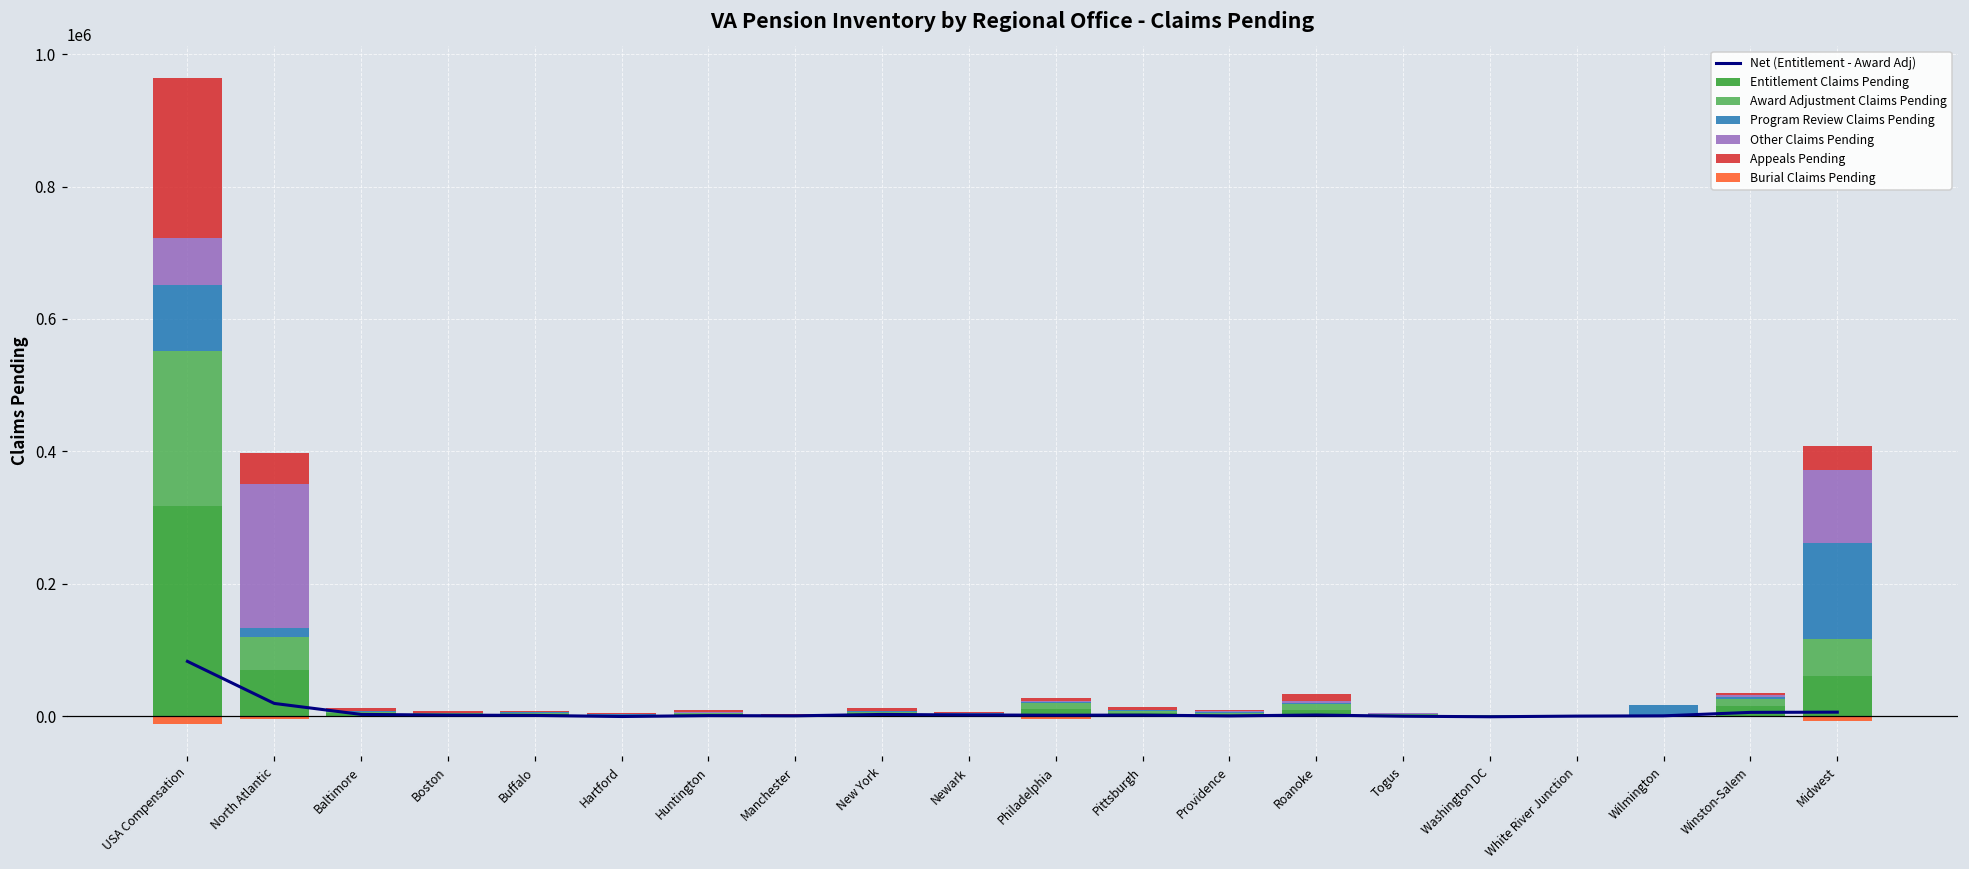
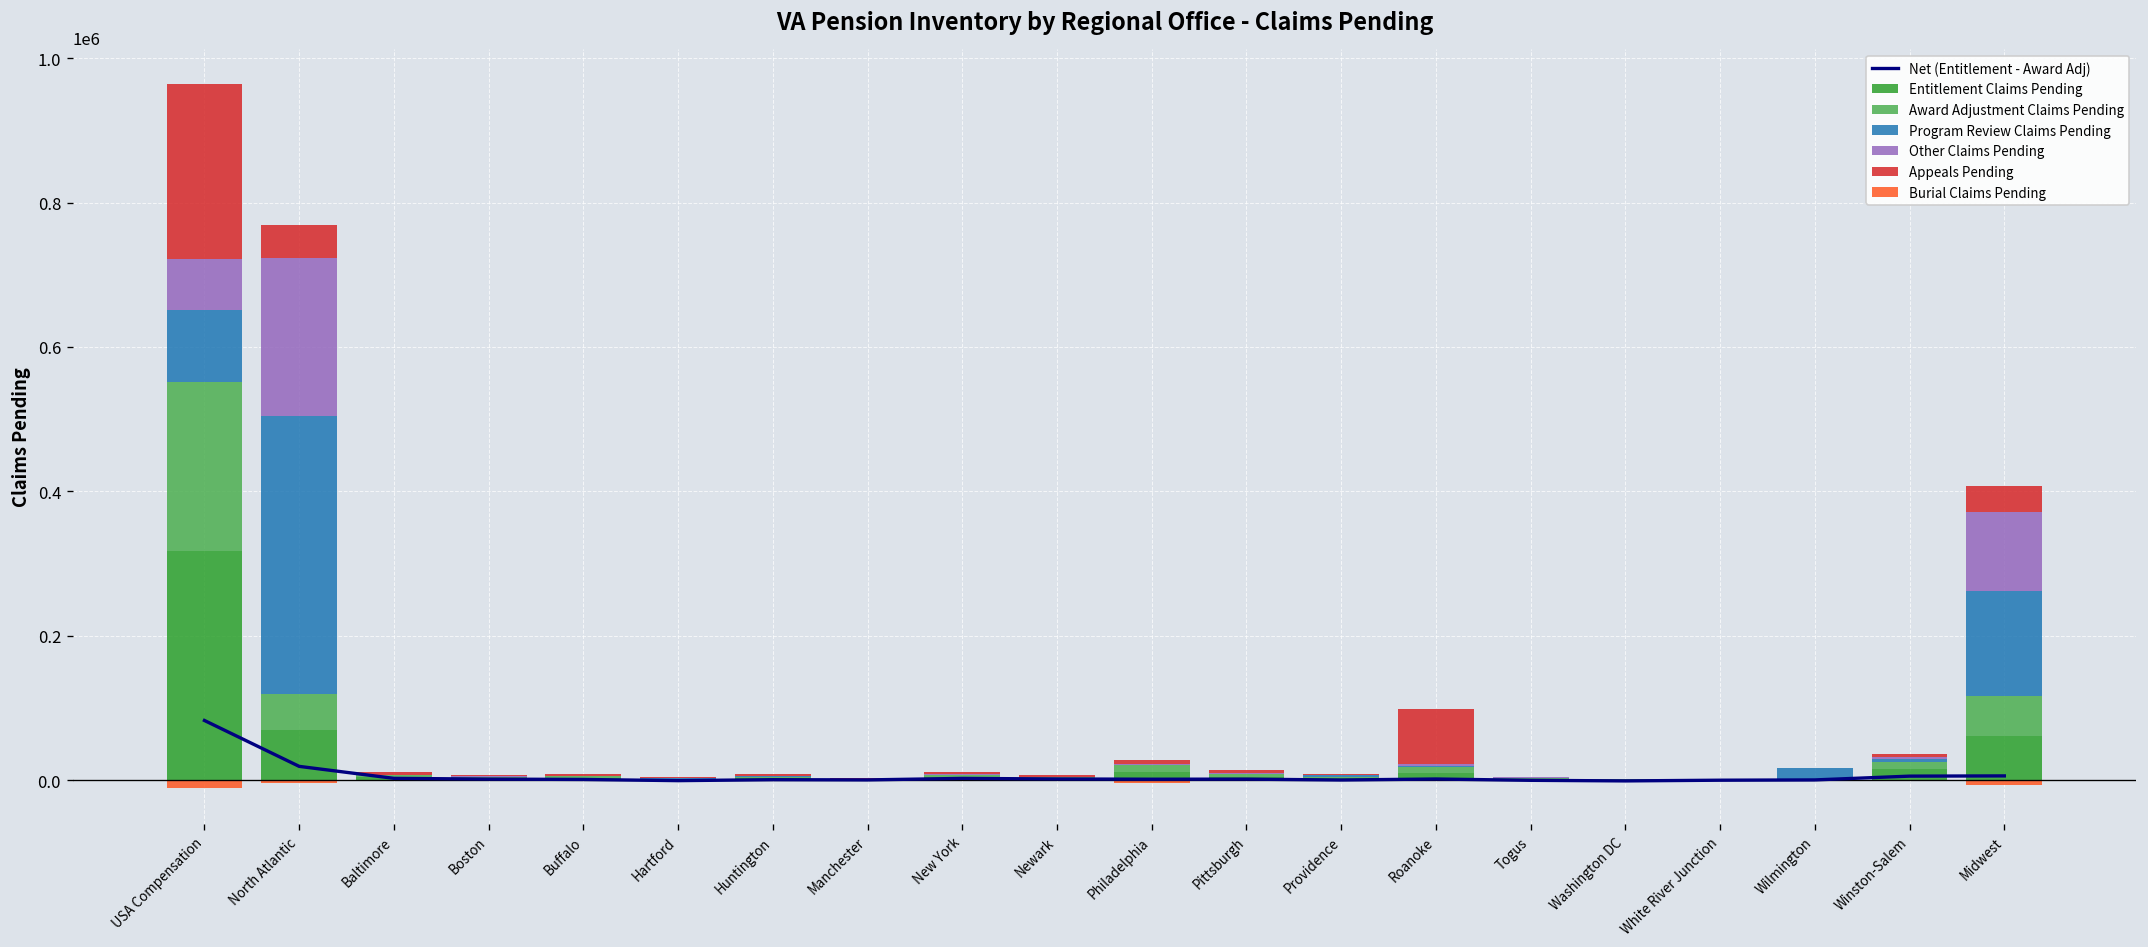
Program Review Claims Pending, North Atlantic: 10000 -> 390000
Appeals Pending, Roanoke: 10000 -> 80000
